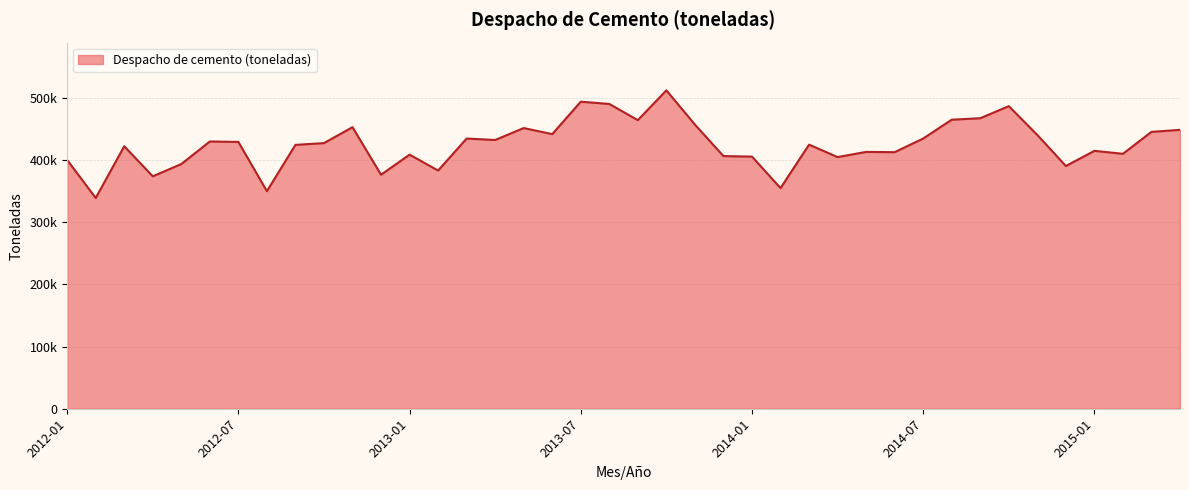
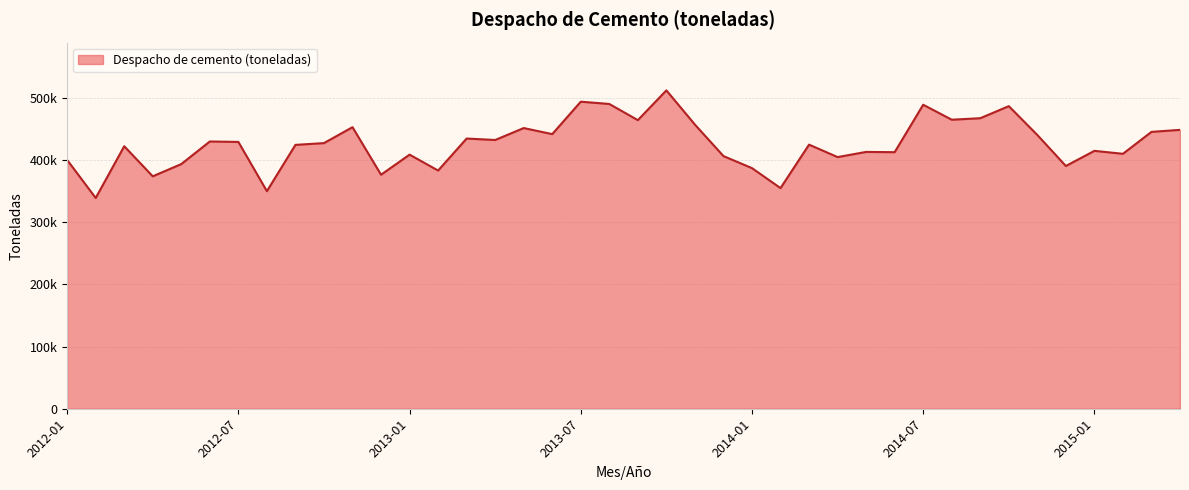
2014-01: 410000 -> 390000
2014-07: 430000 -> 490000
